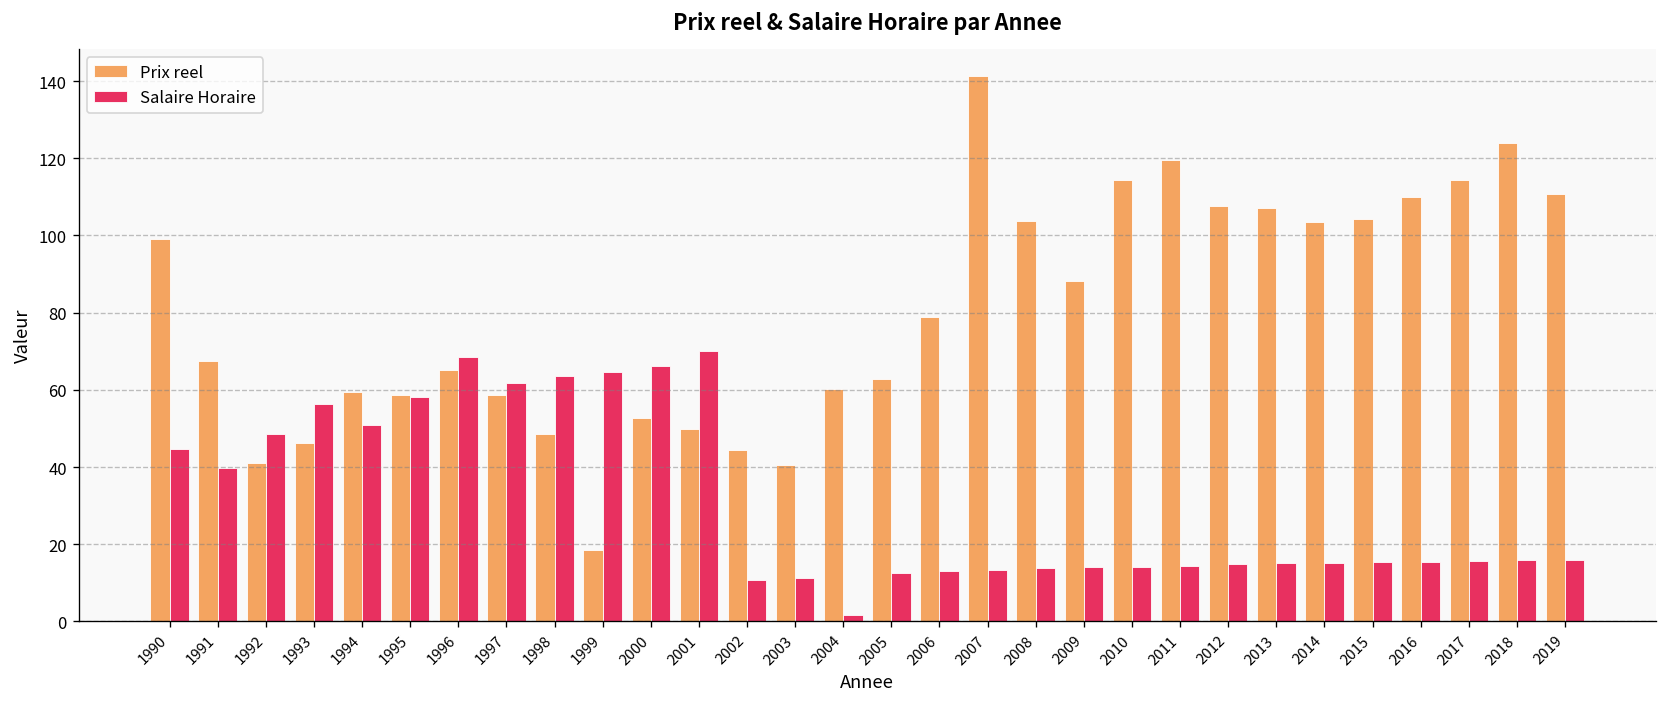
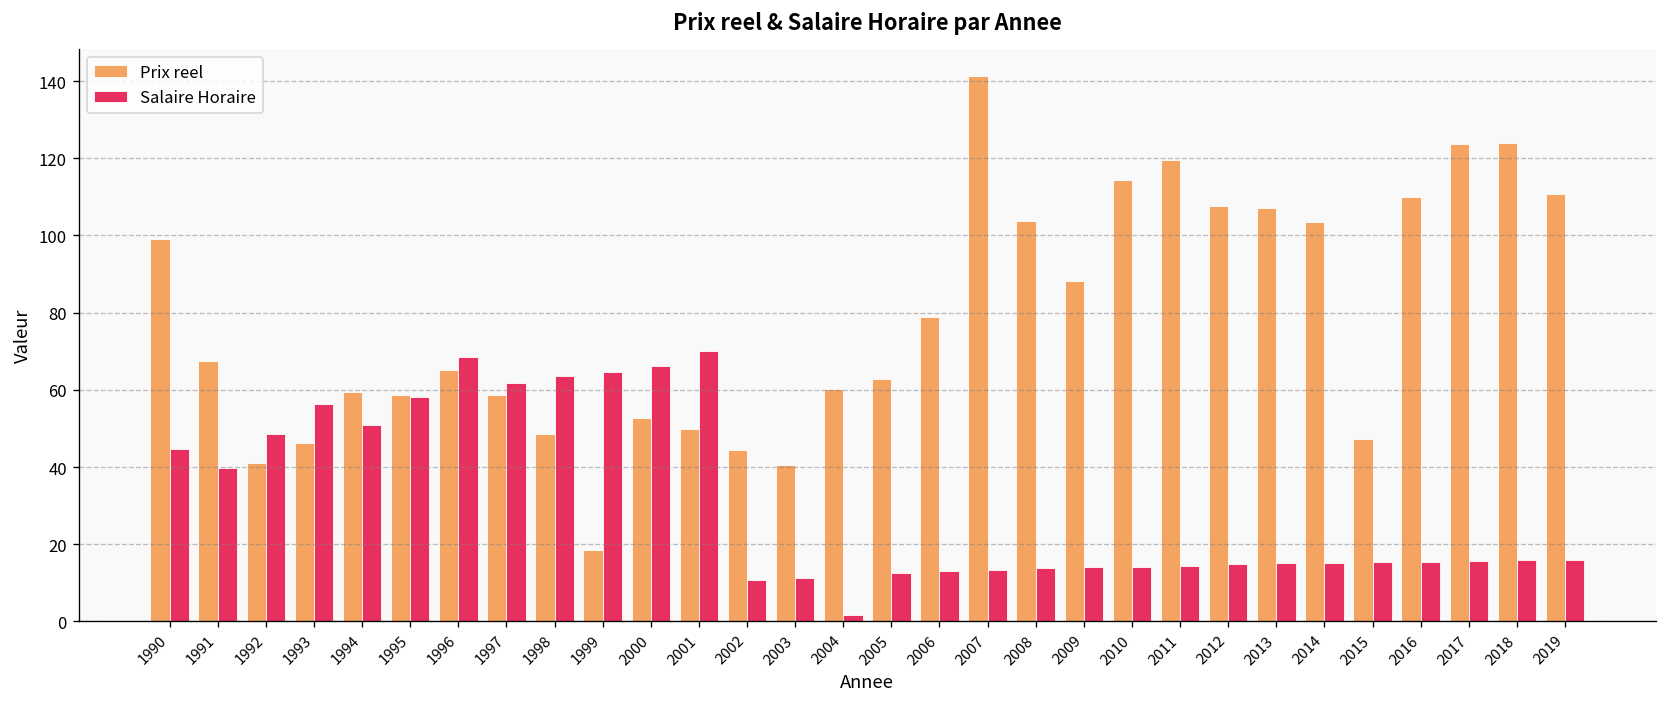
Prix reel, 2015: 104 -> 47
Prix reel, 2017: 114 -> 124
